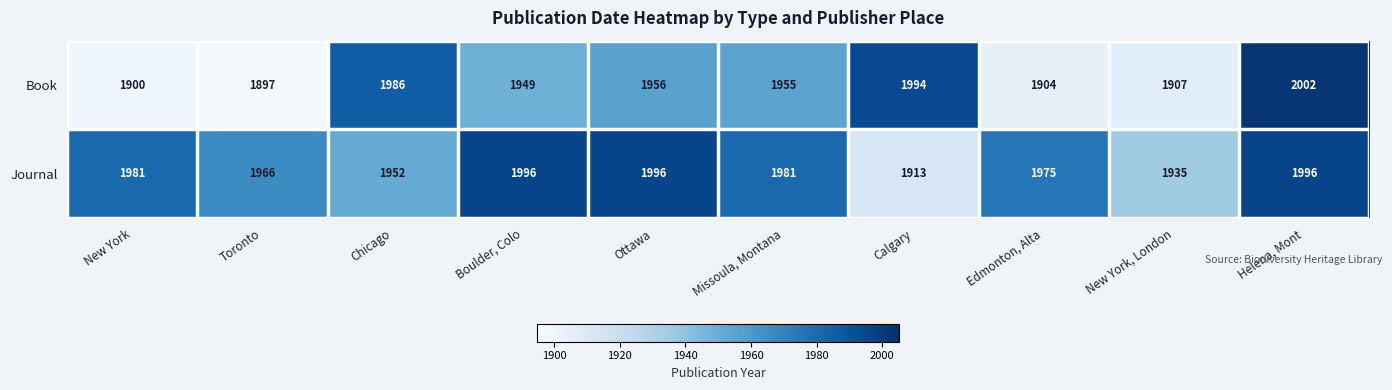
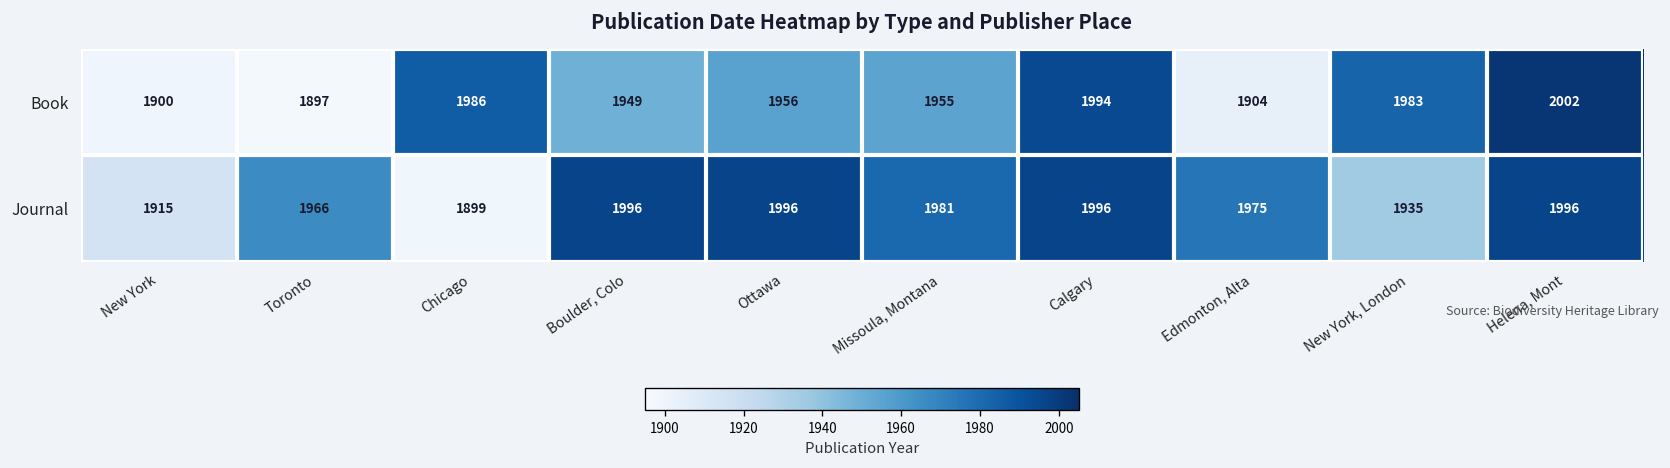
Book, New York, London: 1907 -> 1983
Journal, New York: 1981 -> 1915
Journal, Chicago: 1952 -> 1899
Journal, Calgary: 1913 -> 1996
